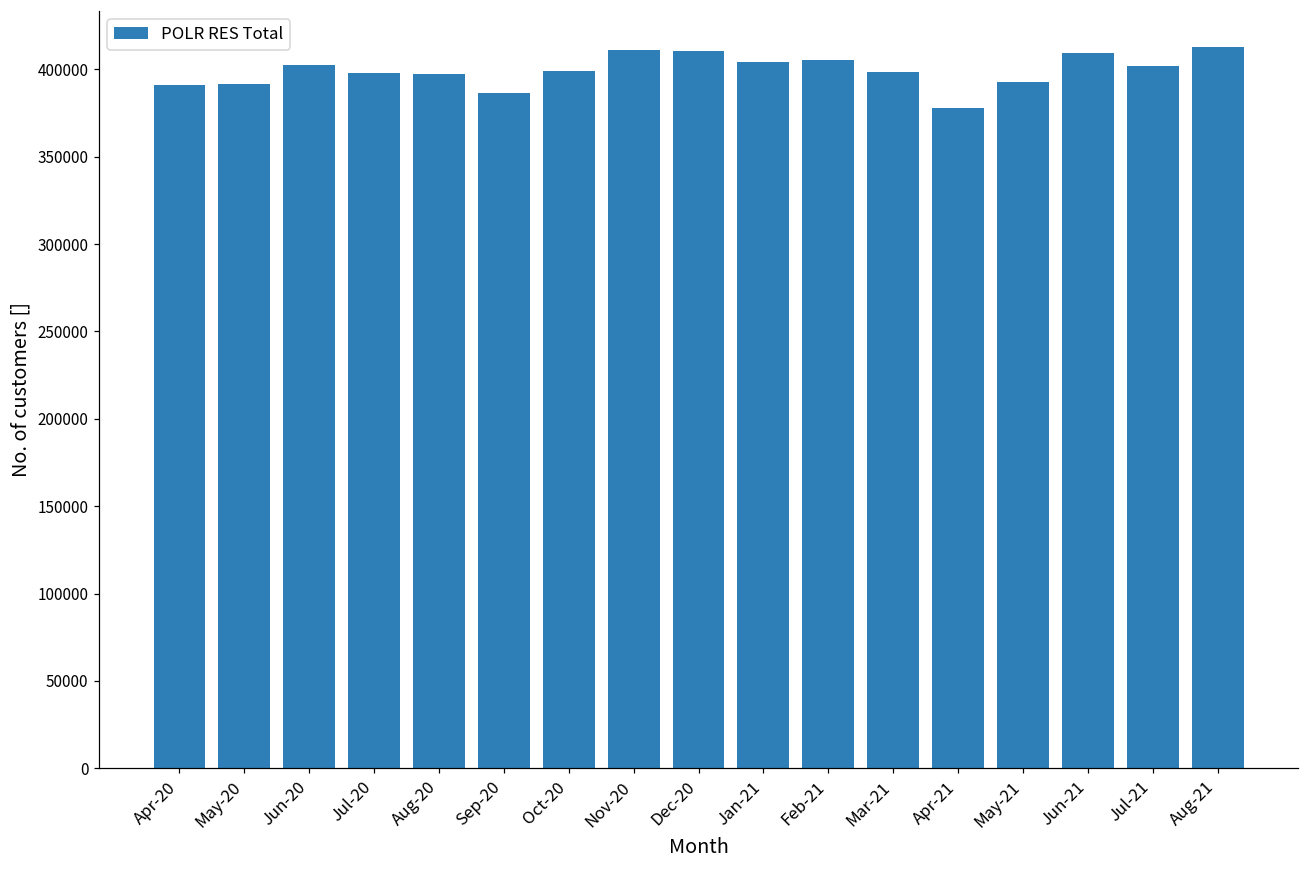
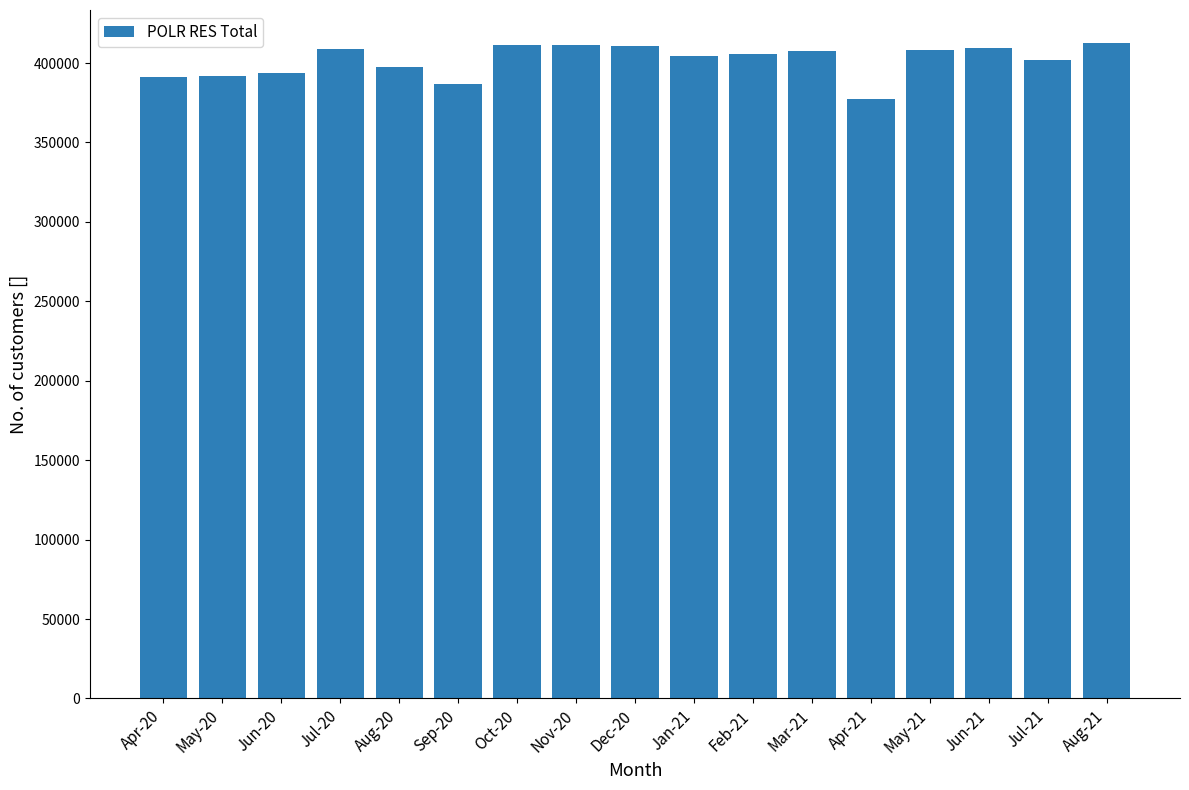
Jun-20: 403000 -> 394000
Jul-20: 398000 -> 409000
Oct-20: 399000 -> 411000
Mar-21: 399000 -> 407000
May-21: 393000 -> 409000
